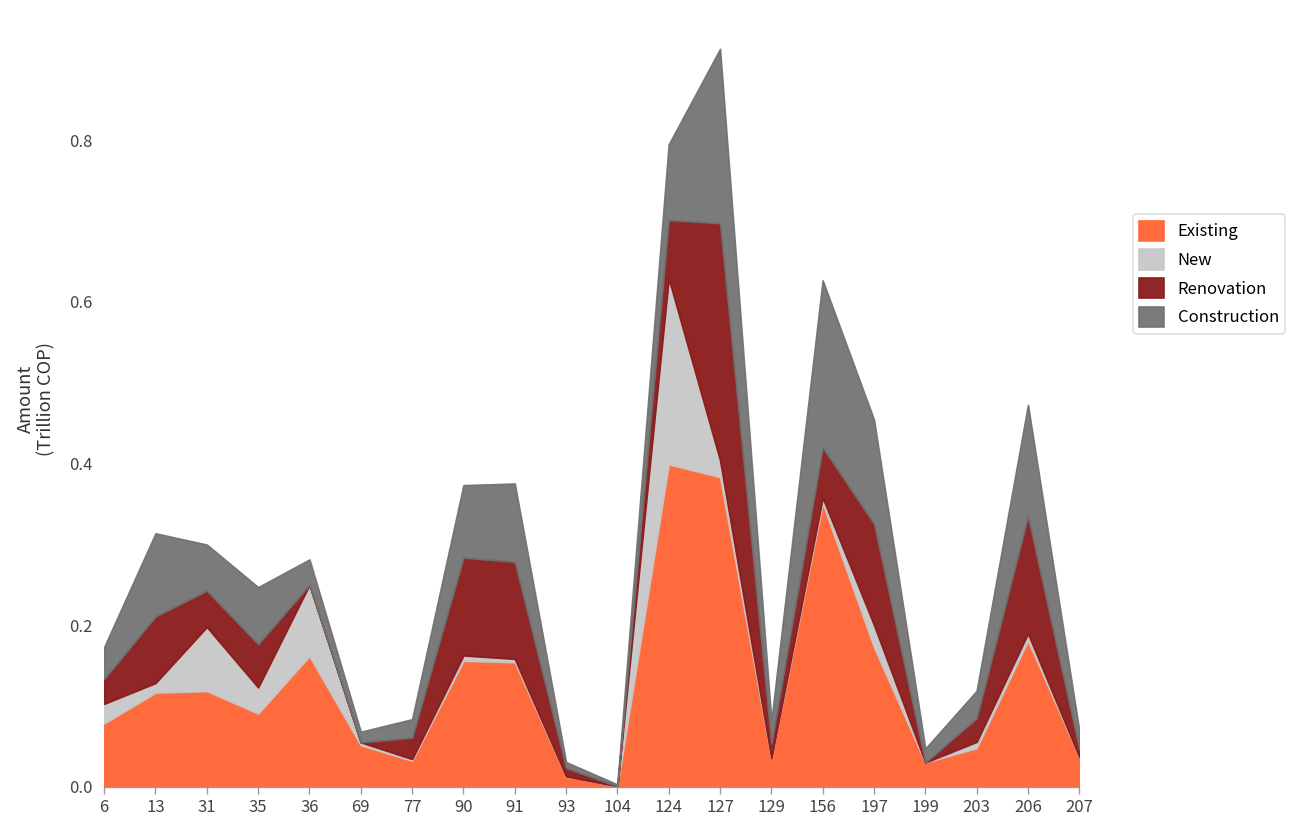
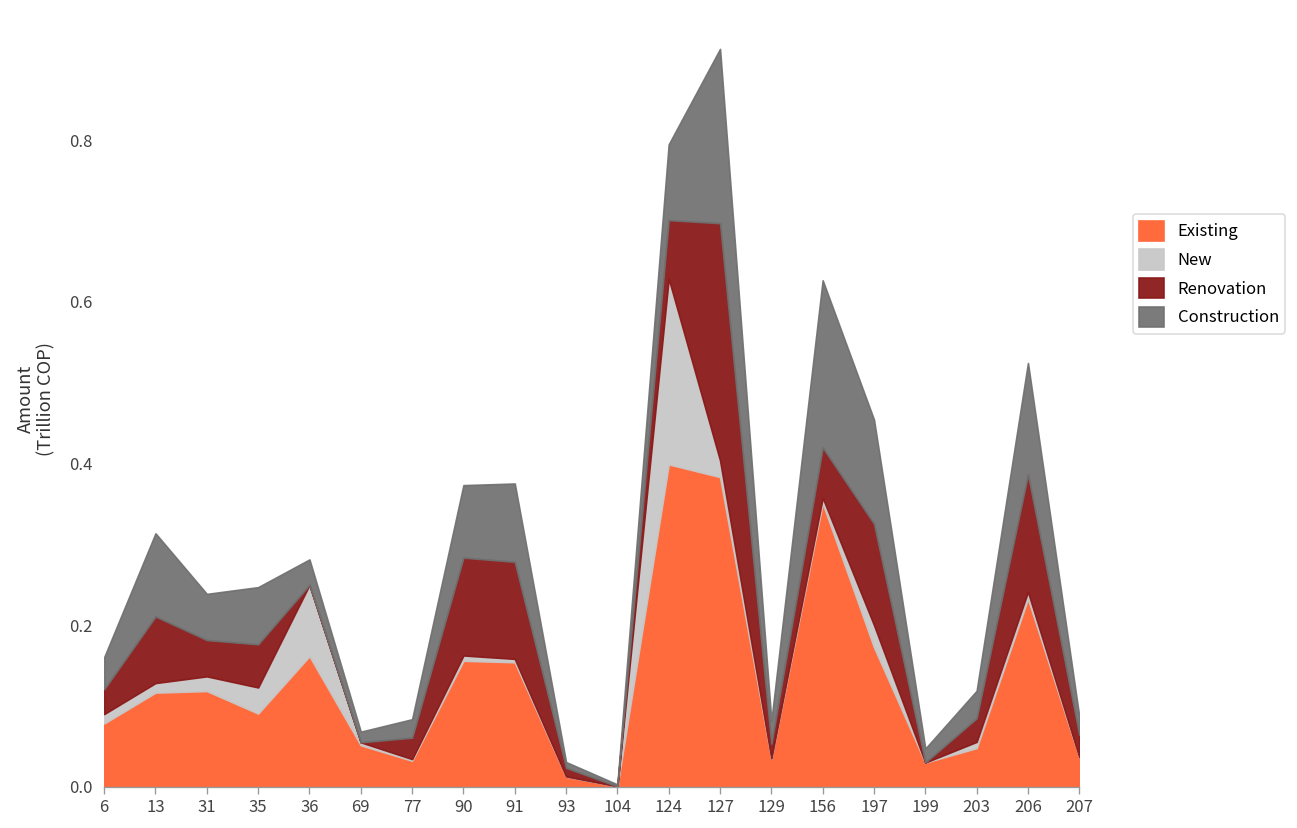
New, 6: 0.02 -> 0.01
New, 31: 0.08 -> 0.02
Existing, 206: 0.18 -> 0.23
Renovation, 207: 0.01 -> 0.03
